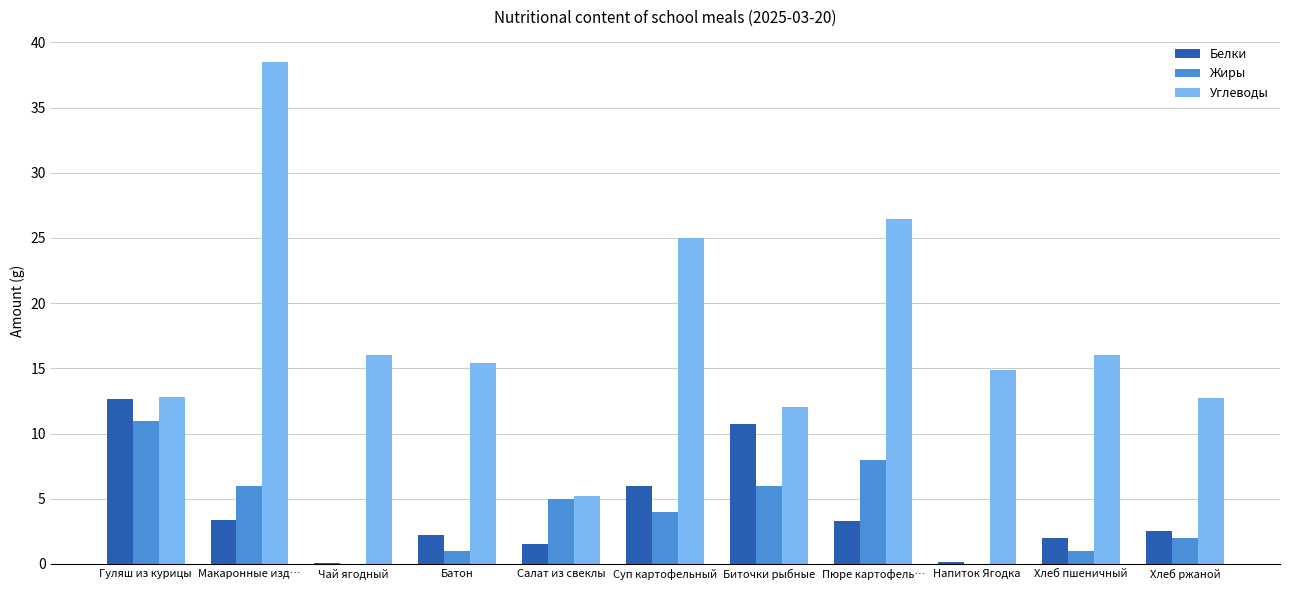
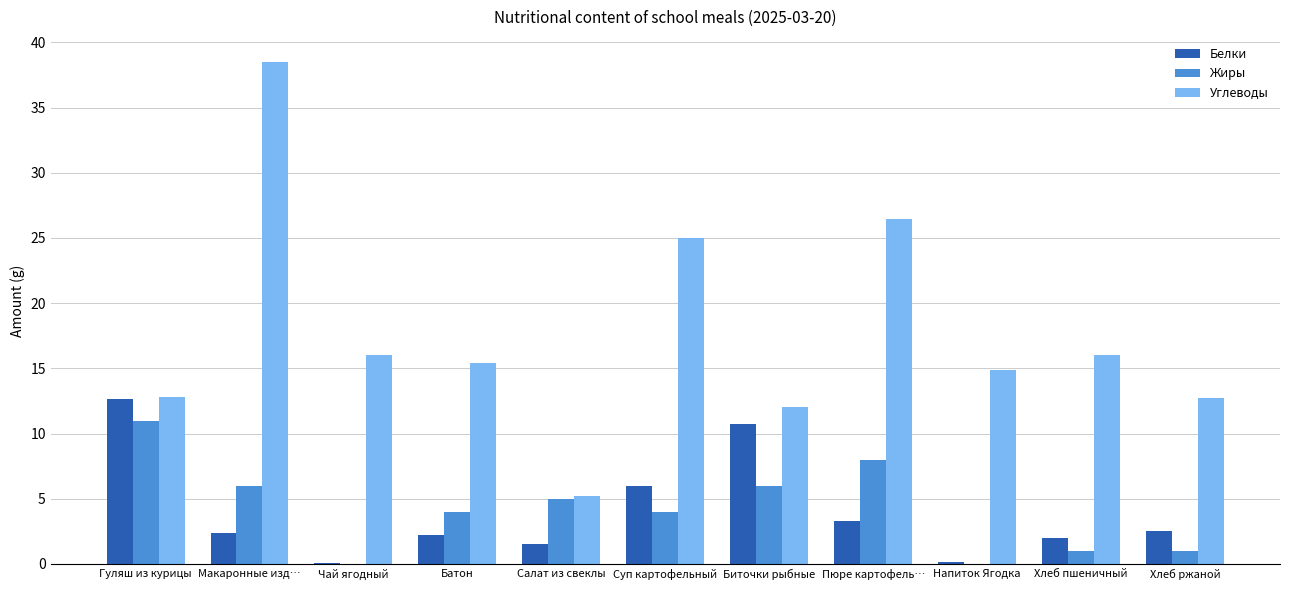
Белки, Макаронные изд…: 3.3 -> 2.4
Жиры, Батон: 1 -> 4
Жиры, Хлеб ржаной: 2 -> 1
